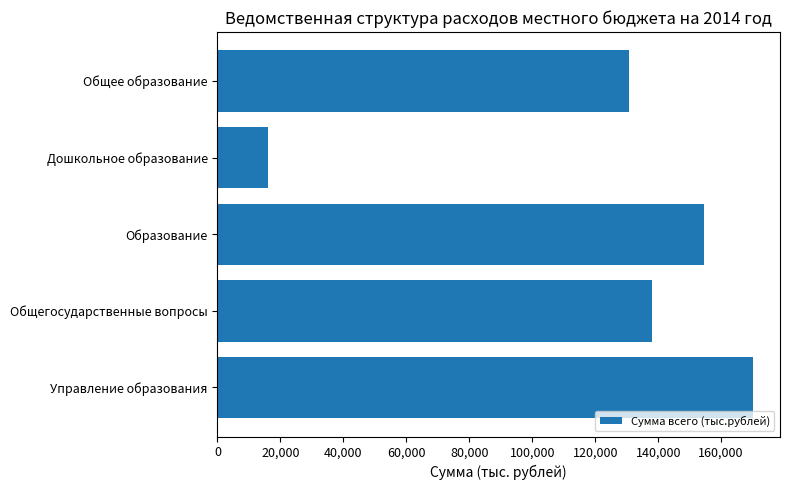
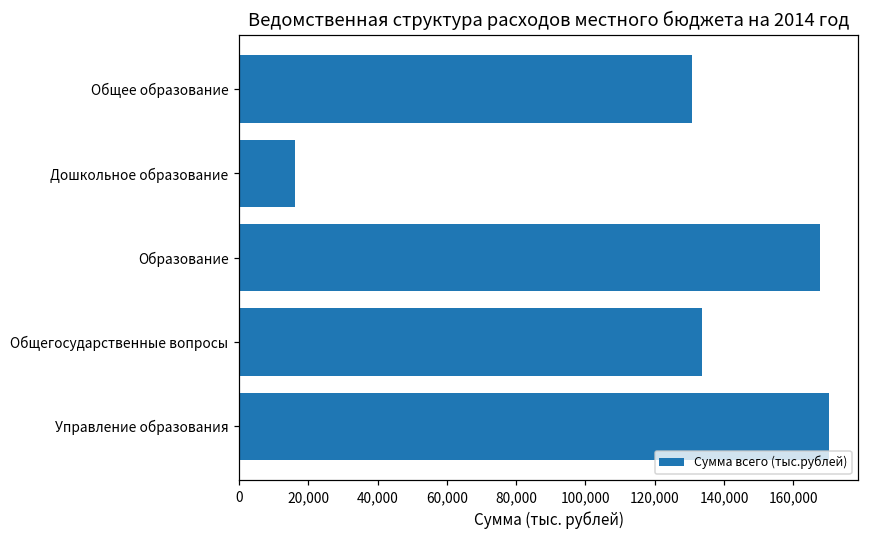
Образование: 154,000 -> 168,000
Общегосударственные вопросы: 138,000 -> 134,000
